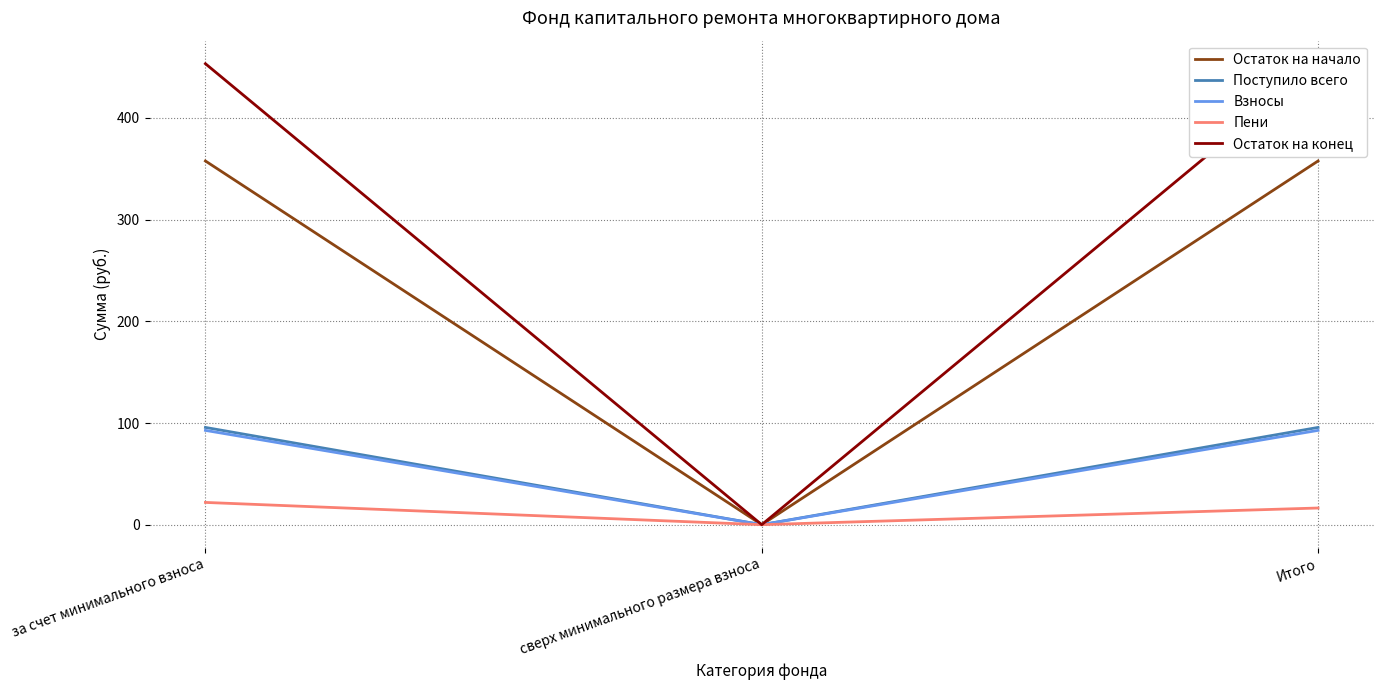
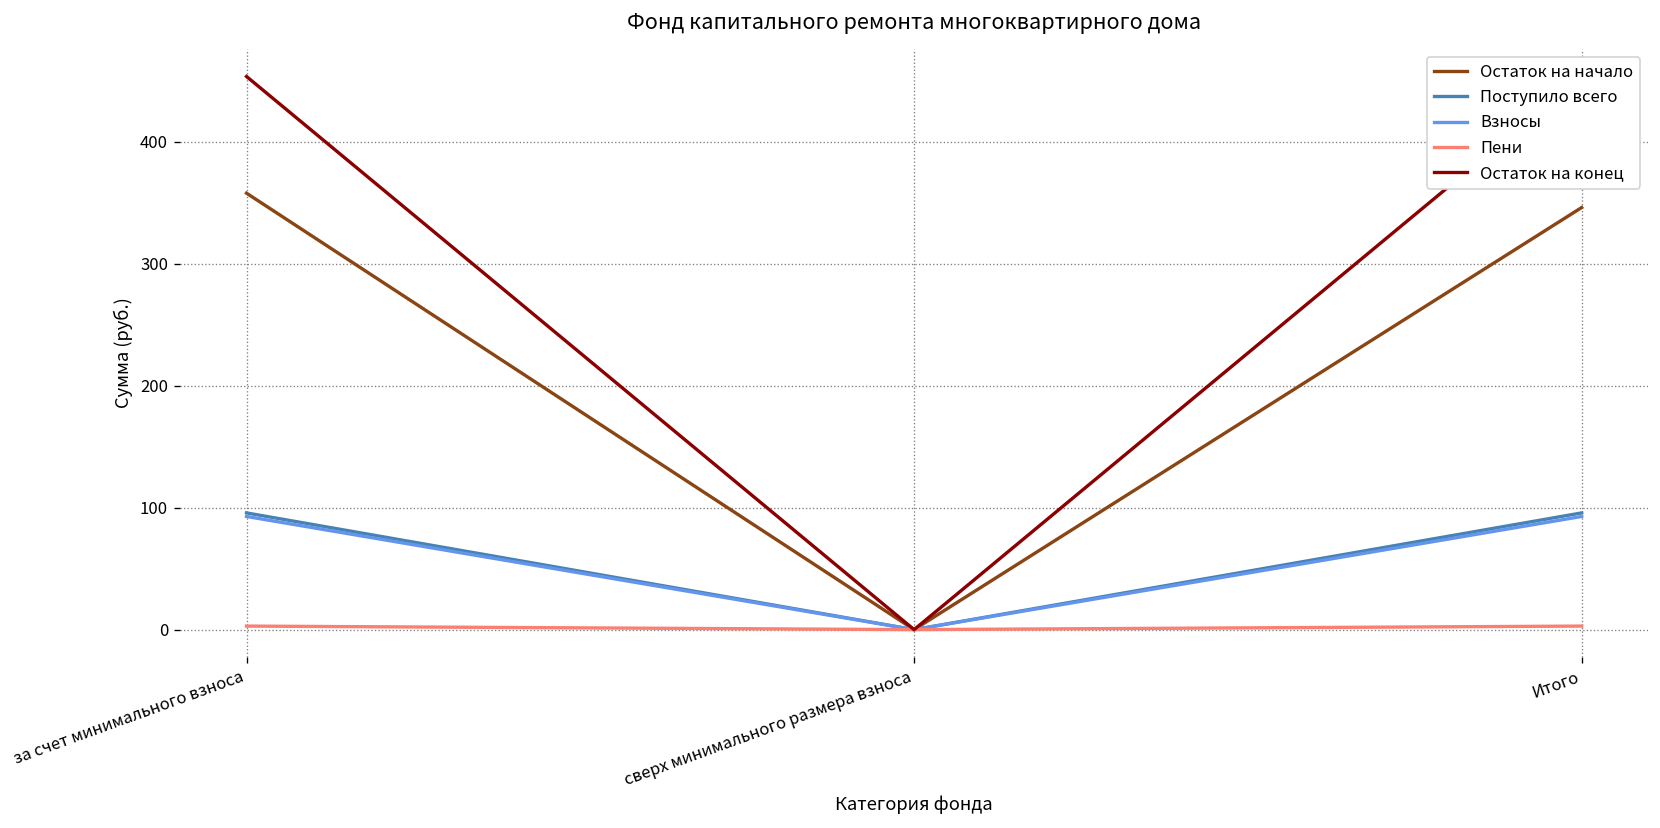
Пени, за счет минимального взноса: 22 -> 3
Остаток на начало, Итого: 358 -> 346
Пени, Итого: 16 -> 3
